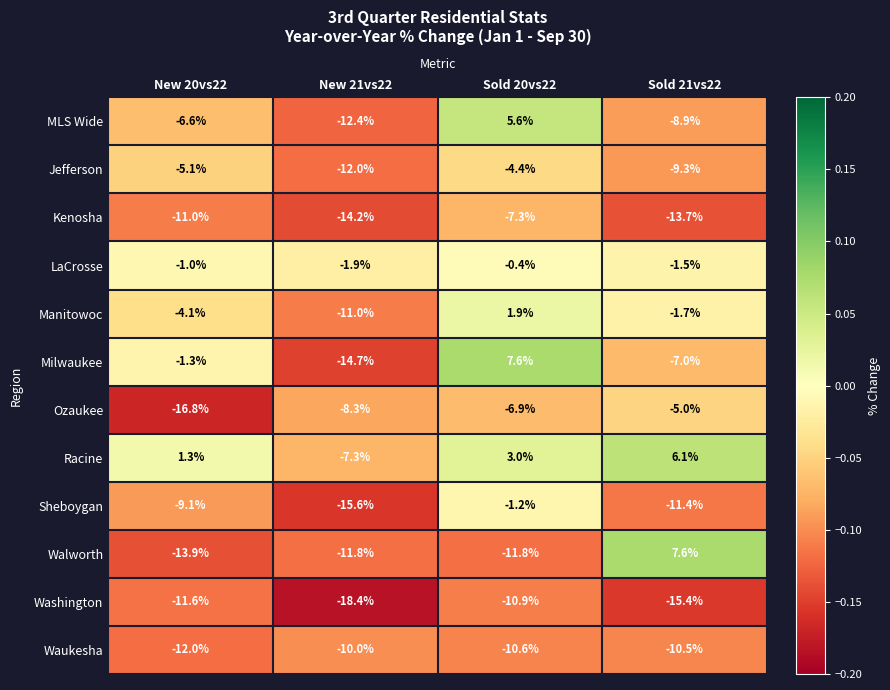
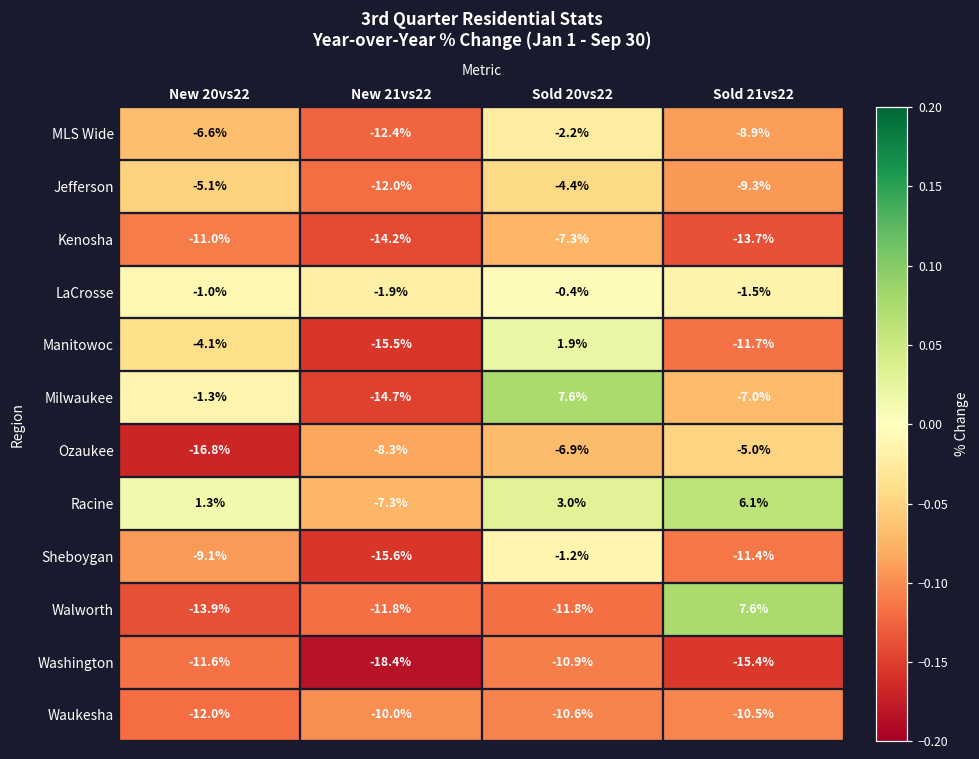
MLS Wide, Sold 20vs22: 5.6% -> -2.2%
Manitowoc, New 21vs22: -11.0% -> -15.5%
Manitowoc, Sold 21vs22: -1.7% -> -11.7%
